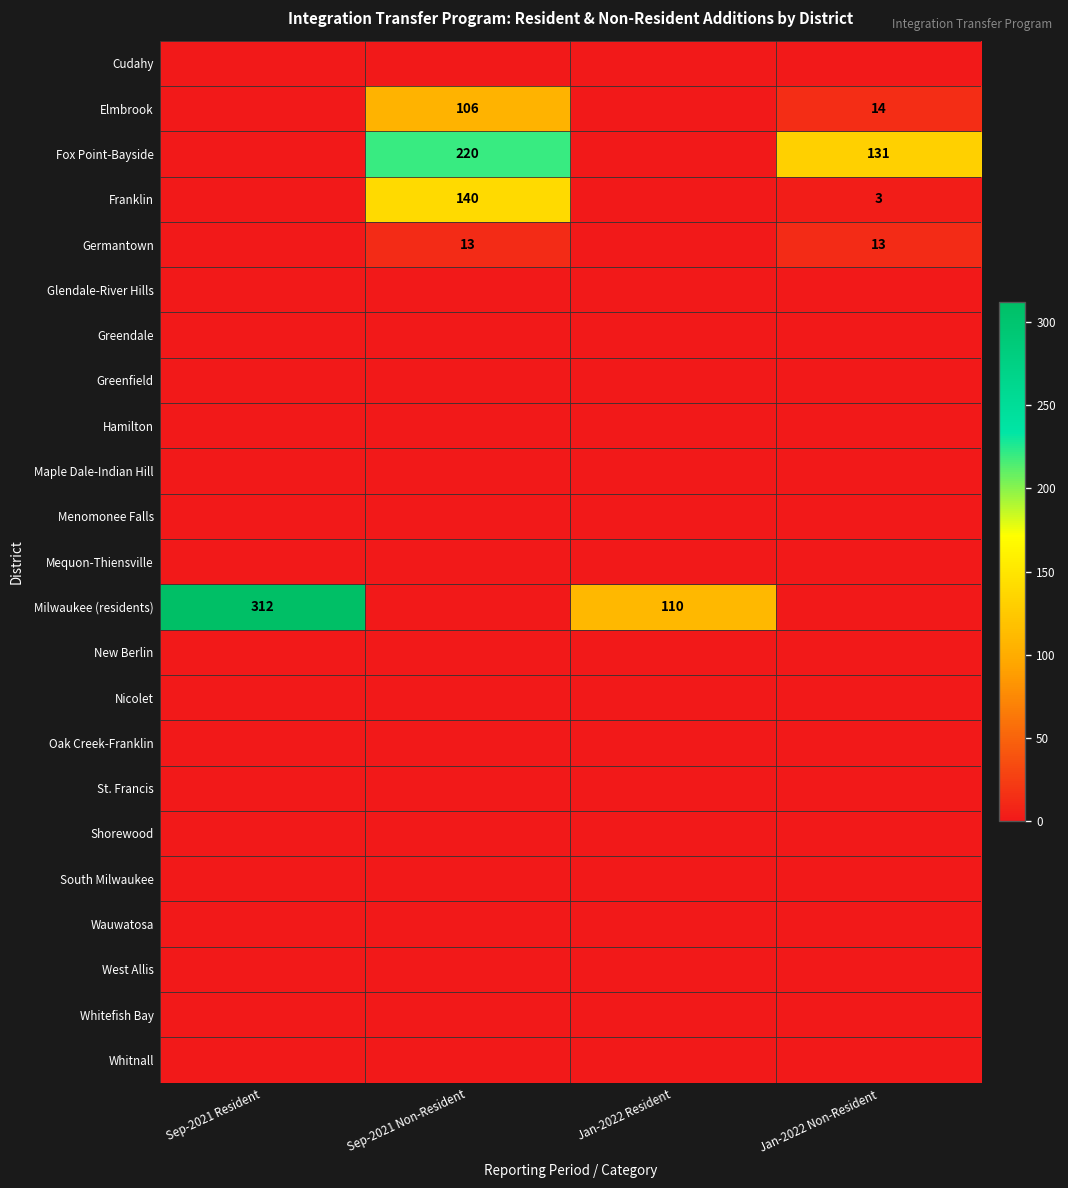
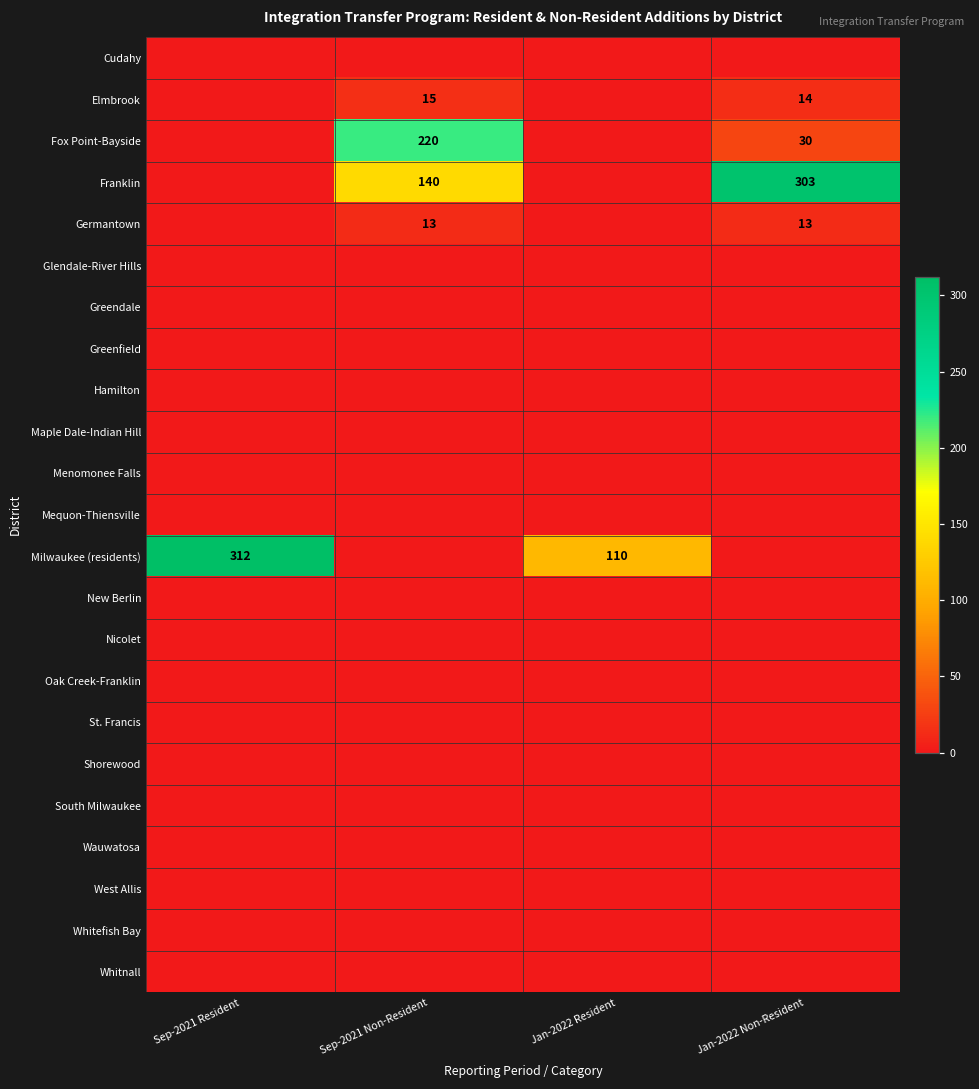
Elmbrook, Sep-2021 Non-Resident: 106 -> 15
Fox Point-Bayside, Jan-2022 Non-Resident: 131 -> 30
Franklin, Jan-2022 Non-Resident: 3 -> 303
